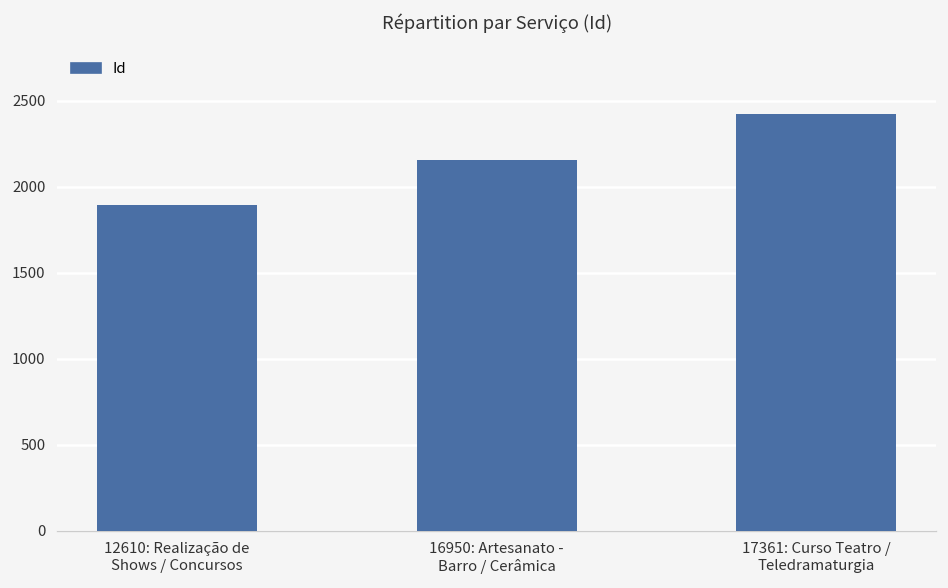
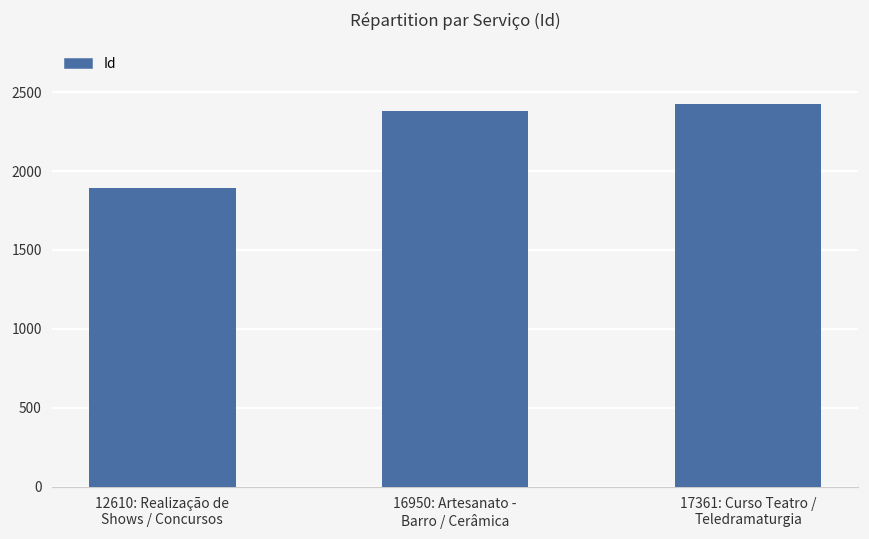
16950: Artesanato - Barro / Cerâmica: 2150 -> 2380
